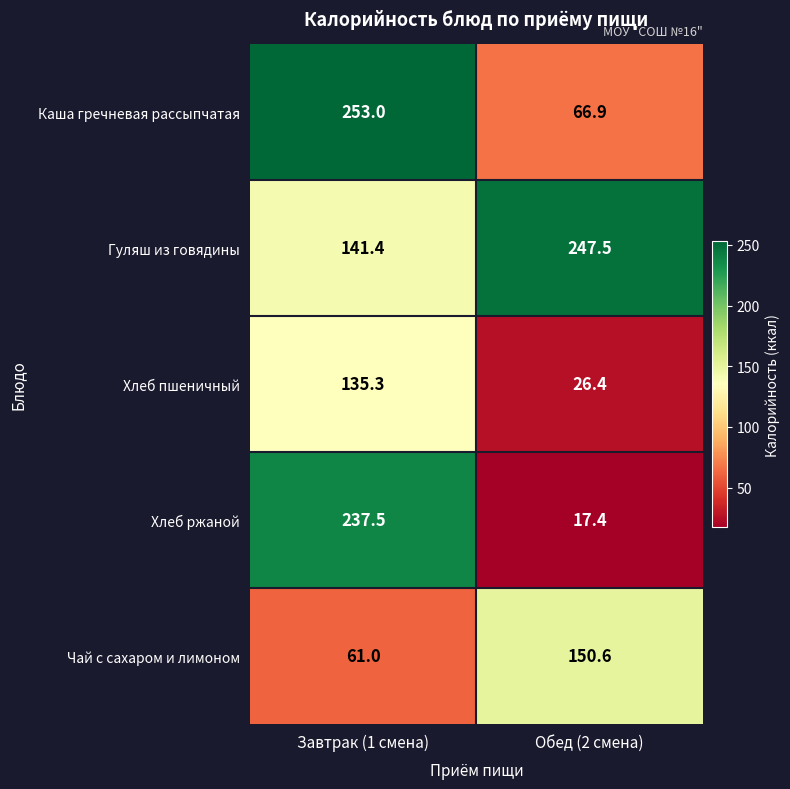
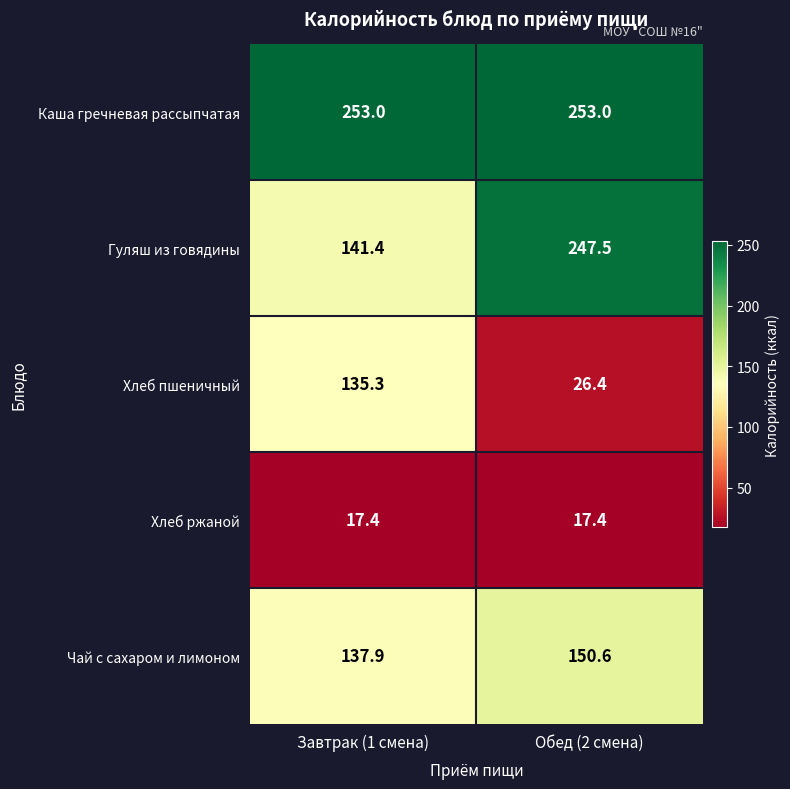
Каша гречневая рассыпчатая, Обед (2 смена): 66.9 -> 253.0
Хлеб ржаной, Завтрак (1 смена): 237.5 -> 17.4
Чай с сахаром и лимоном, Завтрак (1 смена): 61.0 -> 137.9
